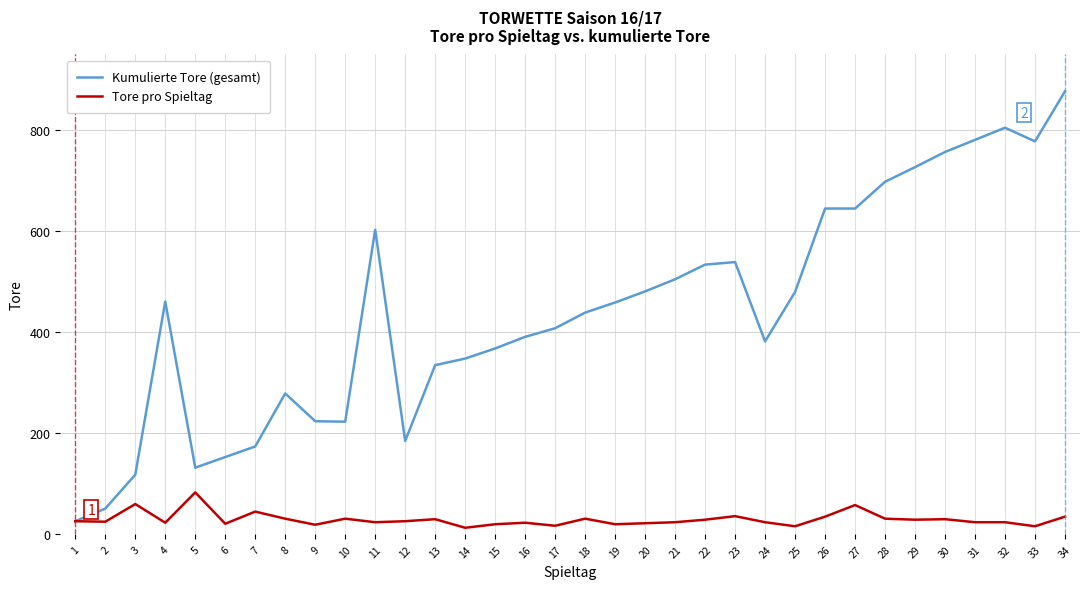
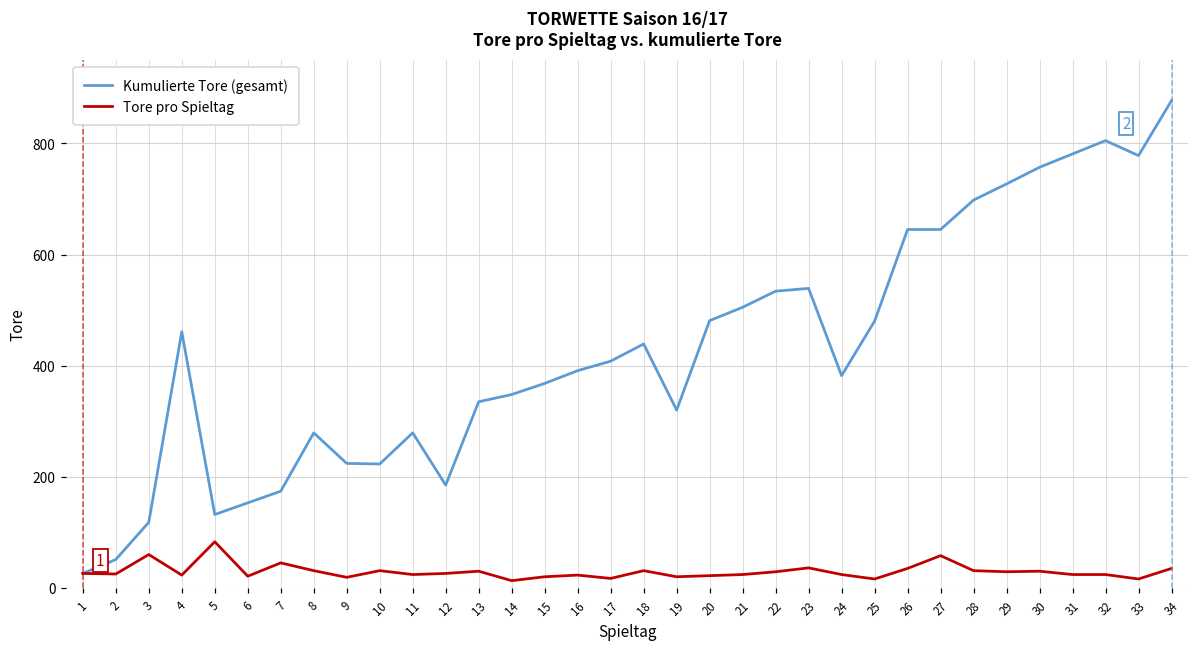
Kumulierte Tore (gesamt), 11: 600 -> 280
Kumulierte Tore (gesamt), 19: 460 -> 320
